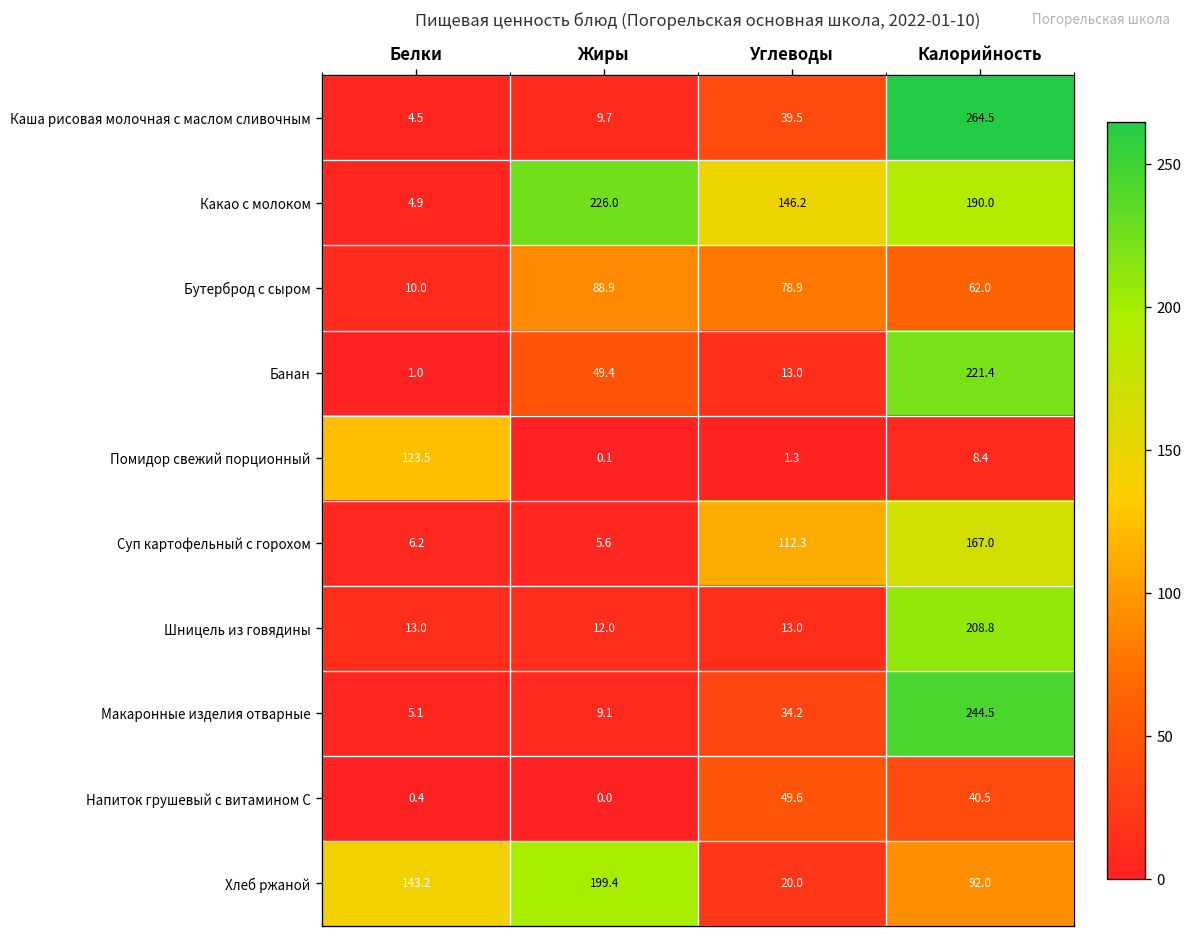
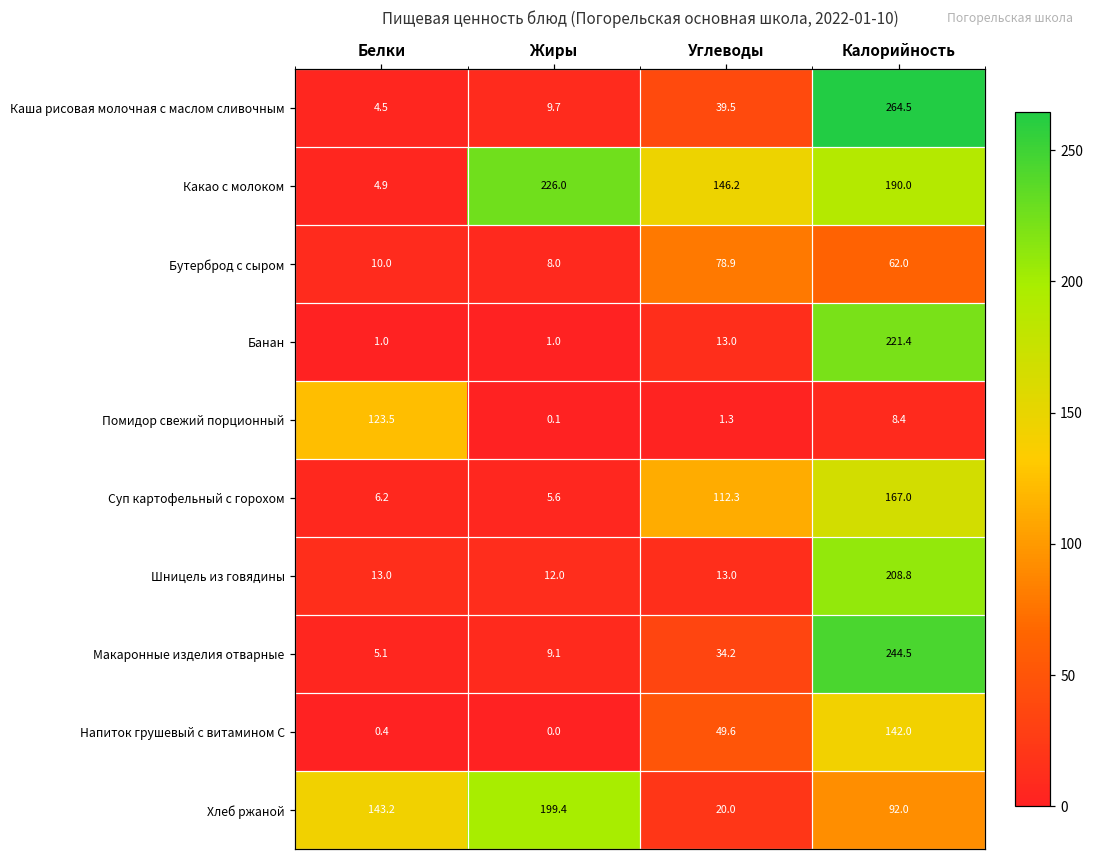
Бутерброд с сыром, Жиры: 88.9 -> 8.0
Банан, Жиры: 49.4 -> 1.0
Напиток грушевый с витамином С, Калорийность: 40.5 -> 142.0
